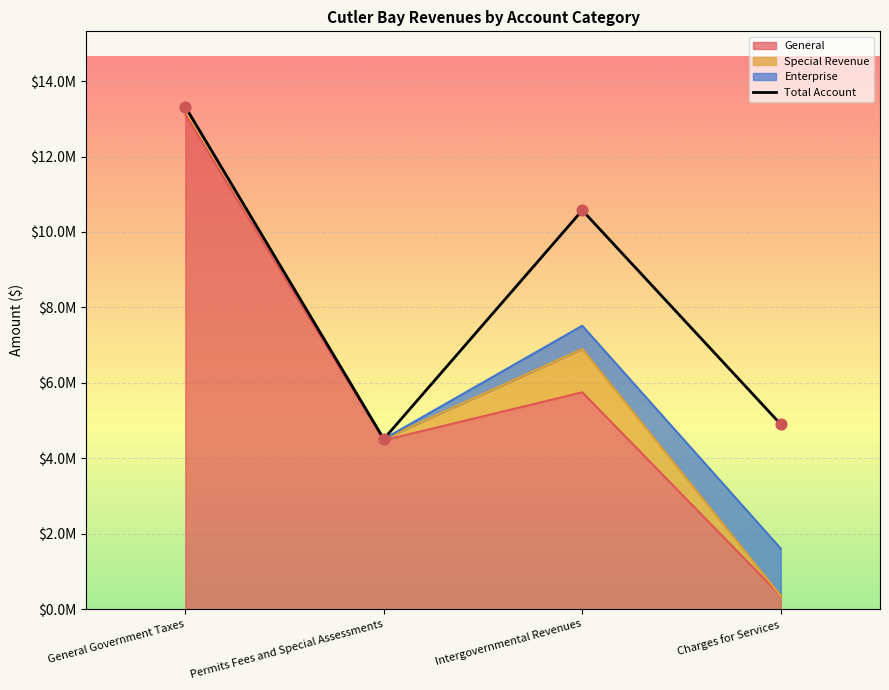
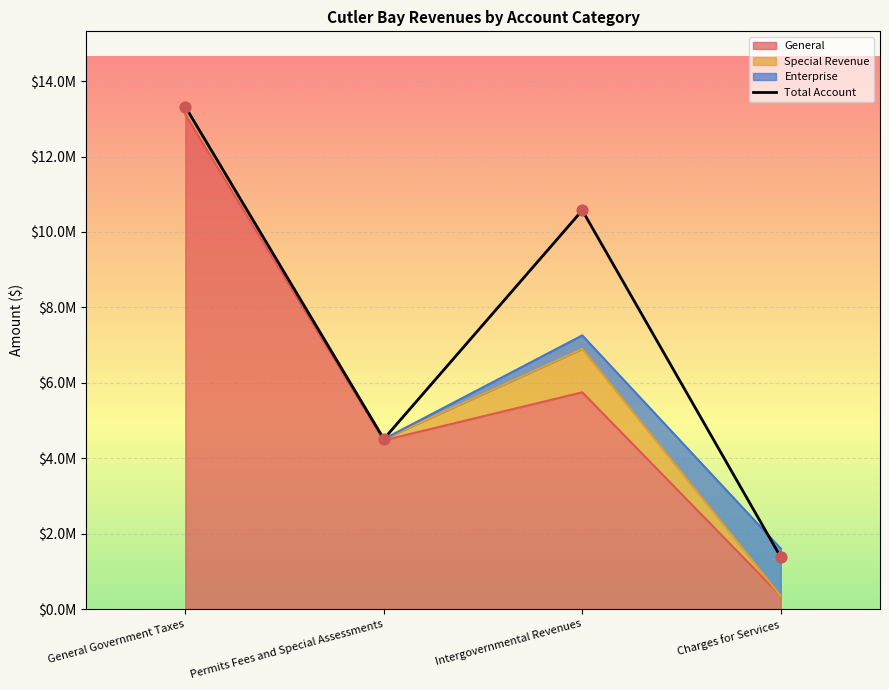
Enterprise, Intergovernmental Revenues: $600000 -> $400000
Total Account, Charges for Services: $4900000 -> $1400000
